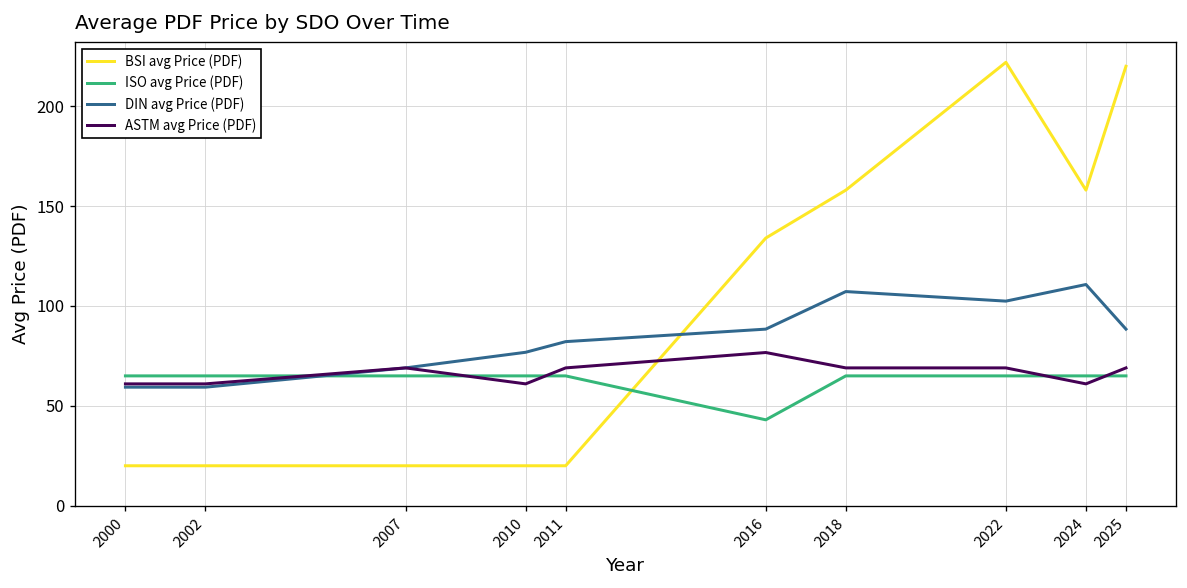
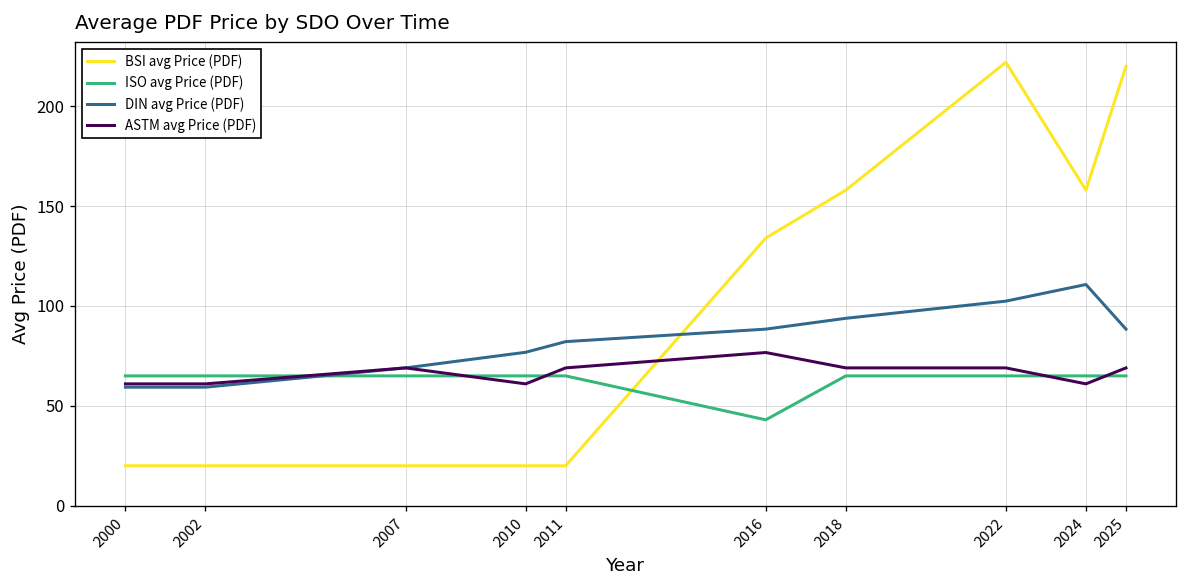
DIN avg Price (PDF), 2018: 107 -> 94
